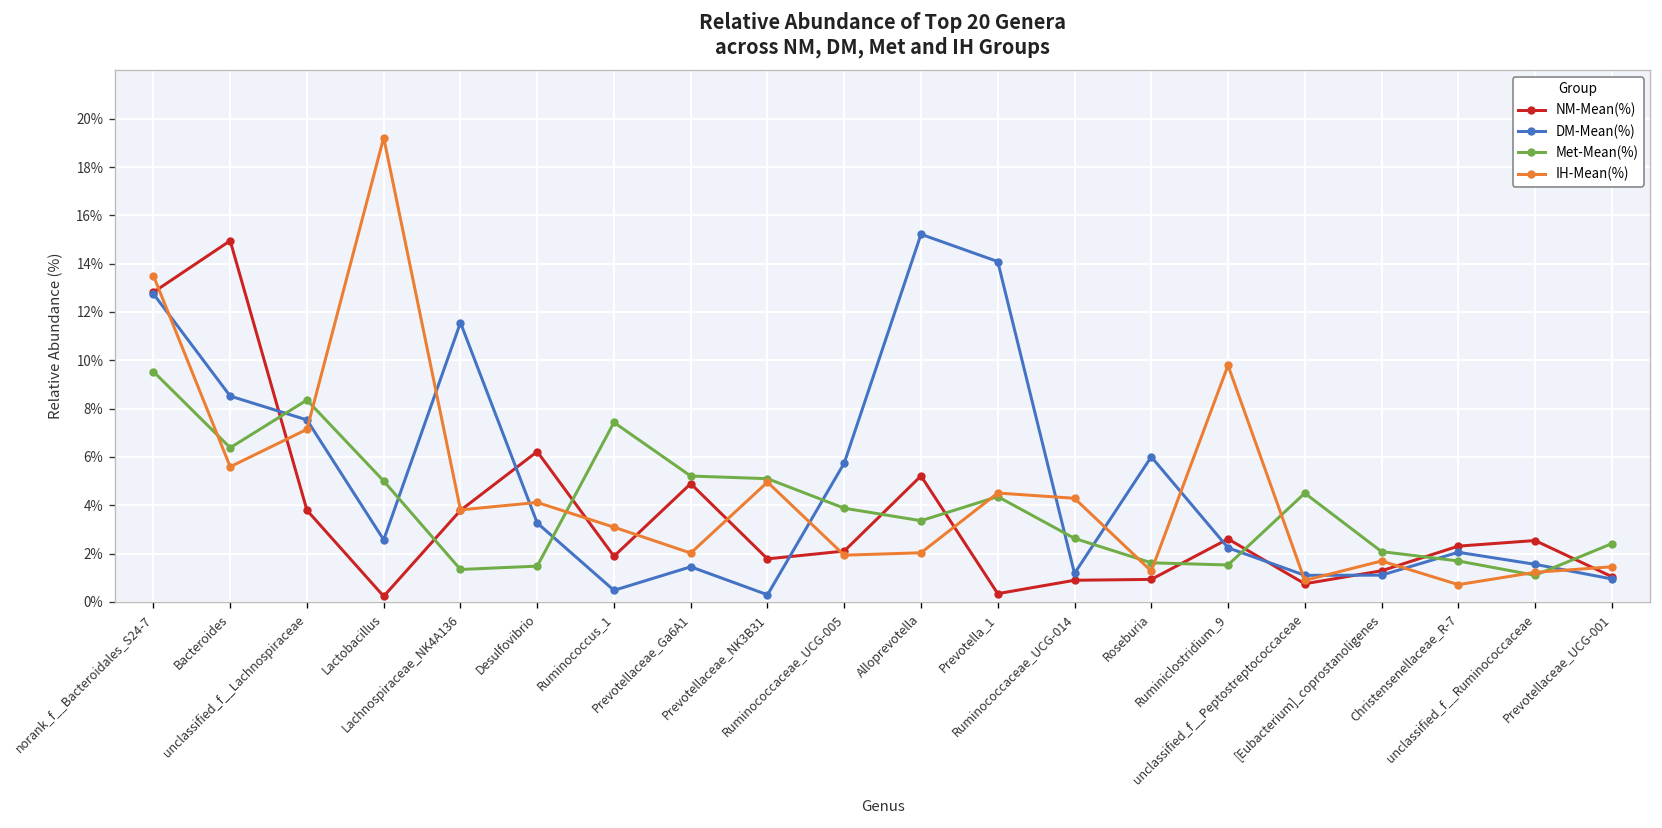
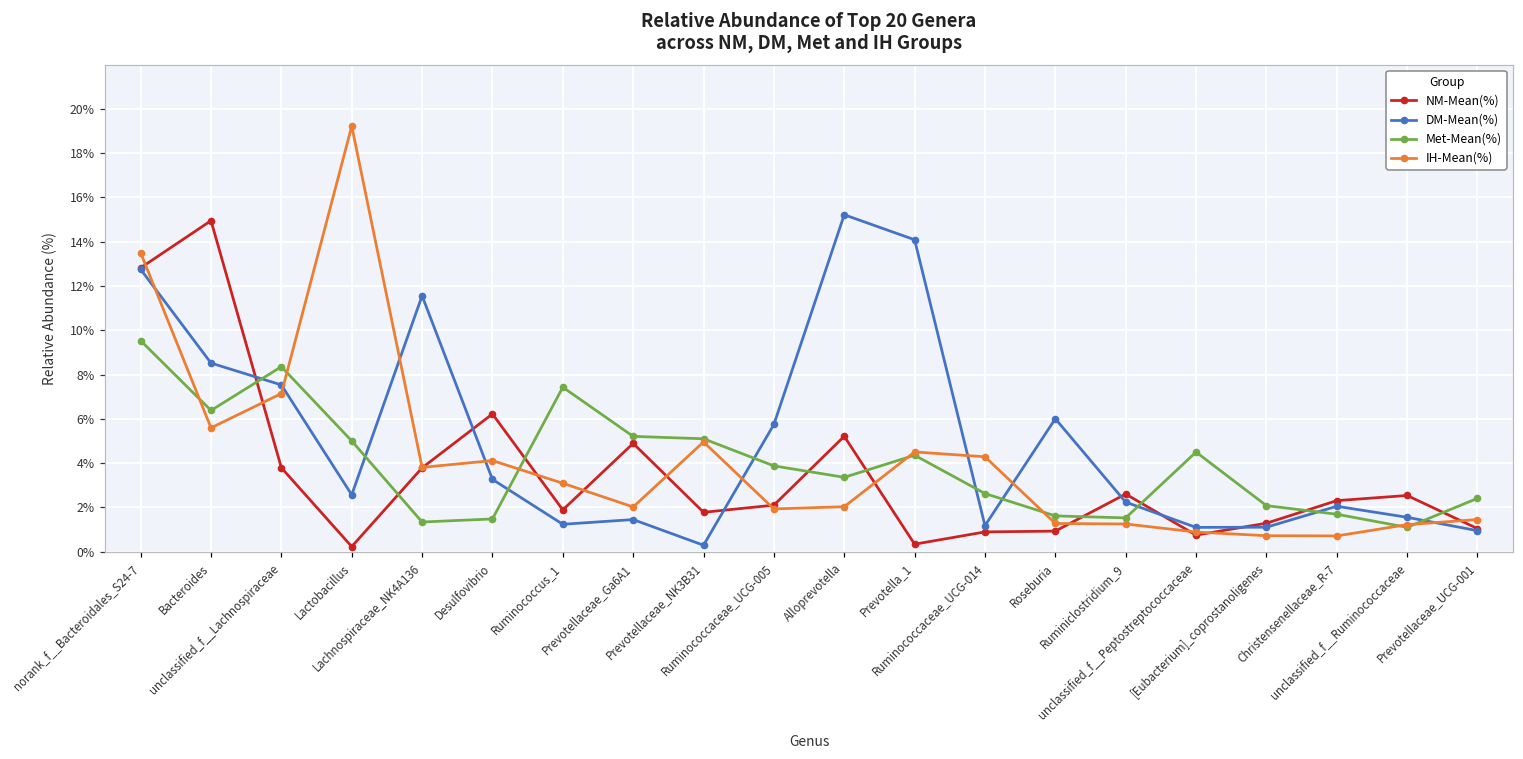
DM-Mean(%), Ruminococcus_1: 0.5% -> 1.2%
IH-Mean(%), Ruminiclostridium_9: 9.8% -> 1.3%
IH-Mean(%), [Eubacterium]_coprostanoligenes: 1.7% -> 0.7%
